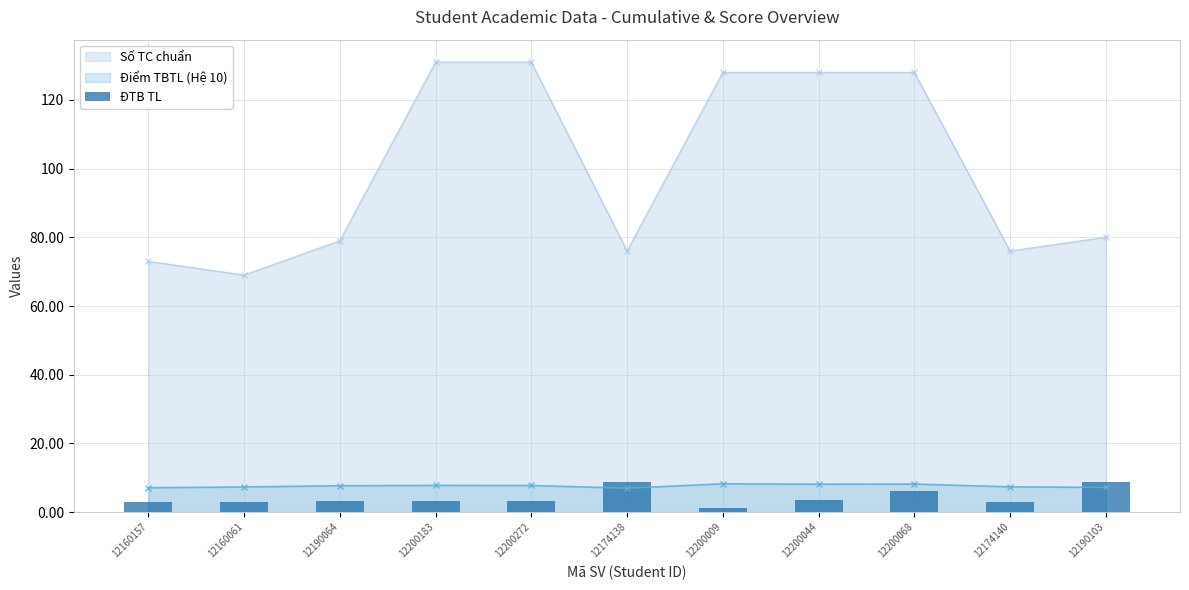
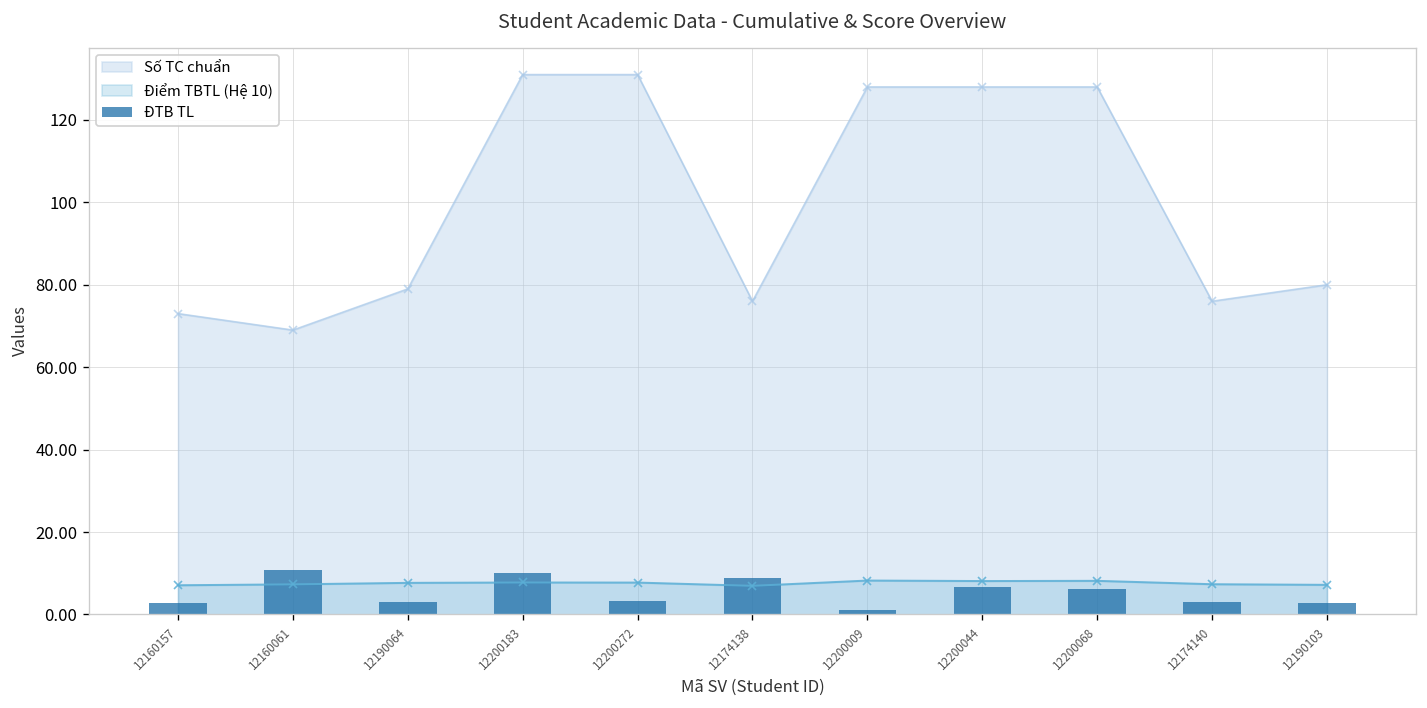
ĐTB TL, 12160061: 3 -> 11
ĐTB TL, 12200183: 3 -> 10
ĐTB TL, 12200044: 3 -> 7
ĐTB TL, 12190103: 9 -> 3
